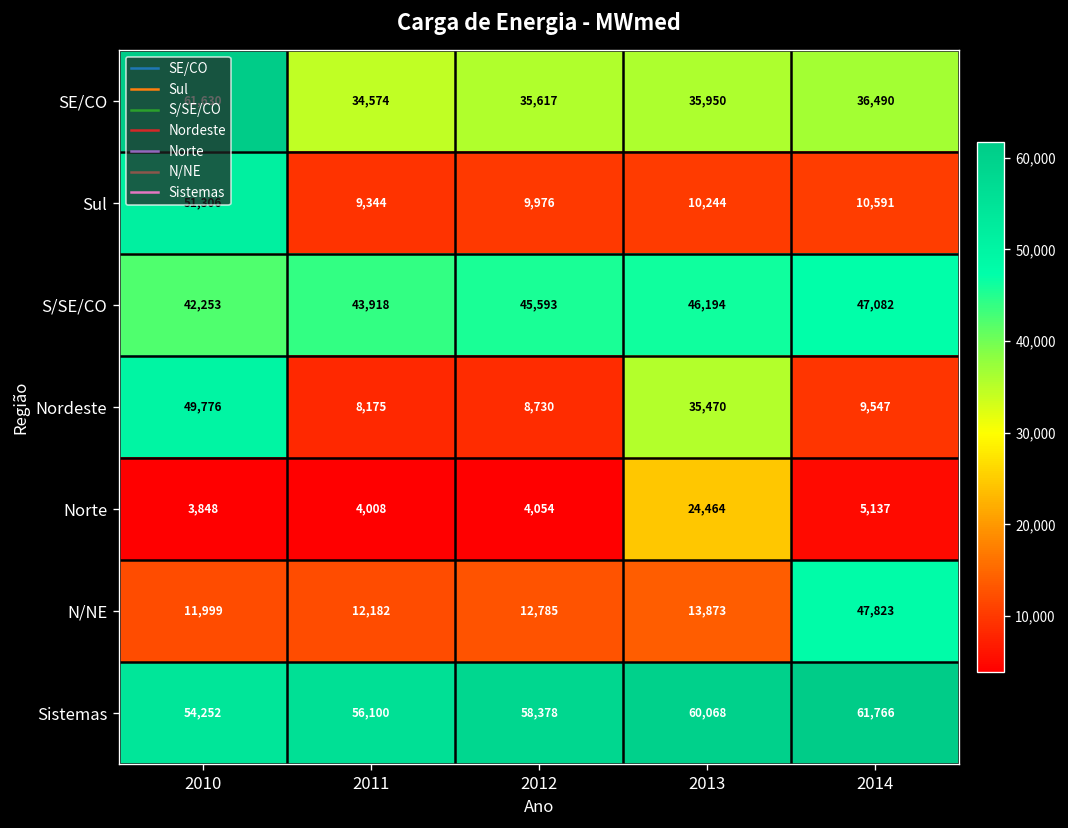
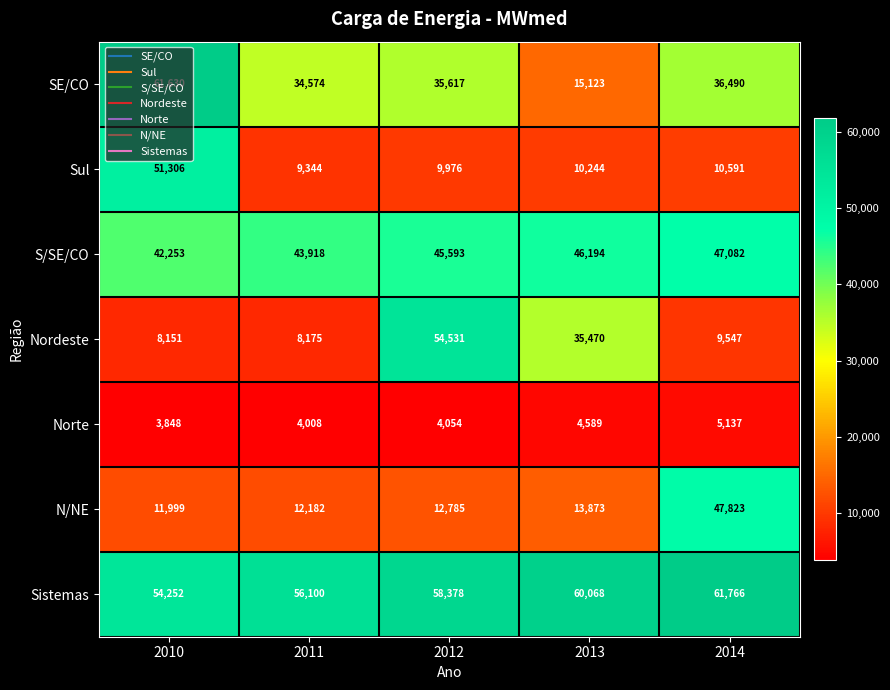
SE/CO, 2013: 35,950 -> 15,123
Nordeste, 2010: 49,776 -> 8,151
Nordeste, 2012: 8,730 -> 54,531
Norte, 2013: 24,464 -> 4,589
